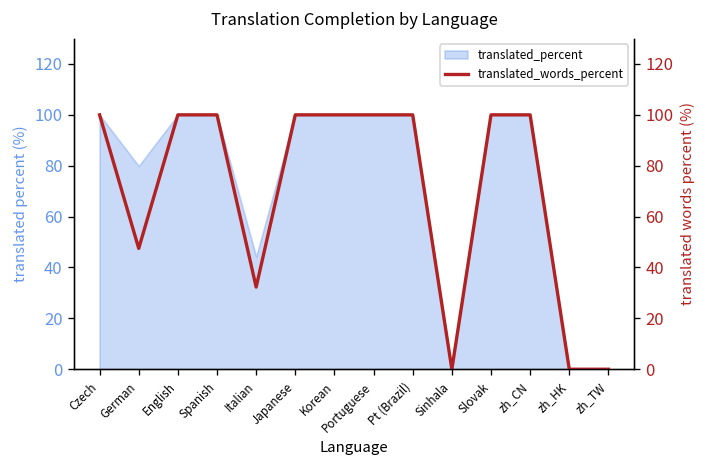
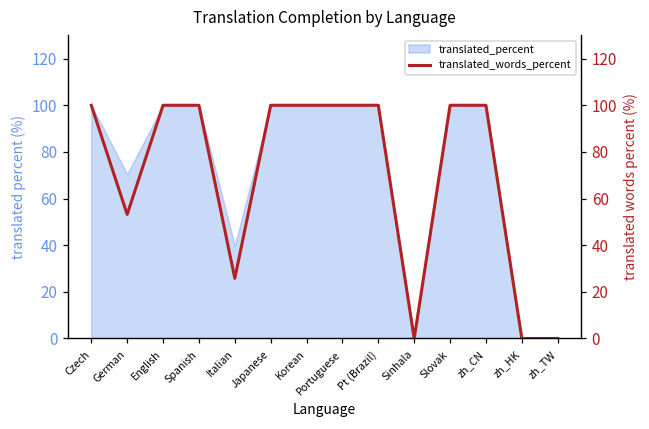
translated_percent, German: 80 -> 71
translated_percent, Italian: 44 -> 40
translated_words_percent, German: 48 -> 53
translated_words_percent, Italian: 32 -> 26
